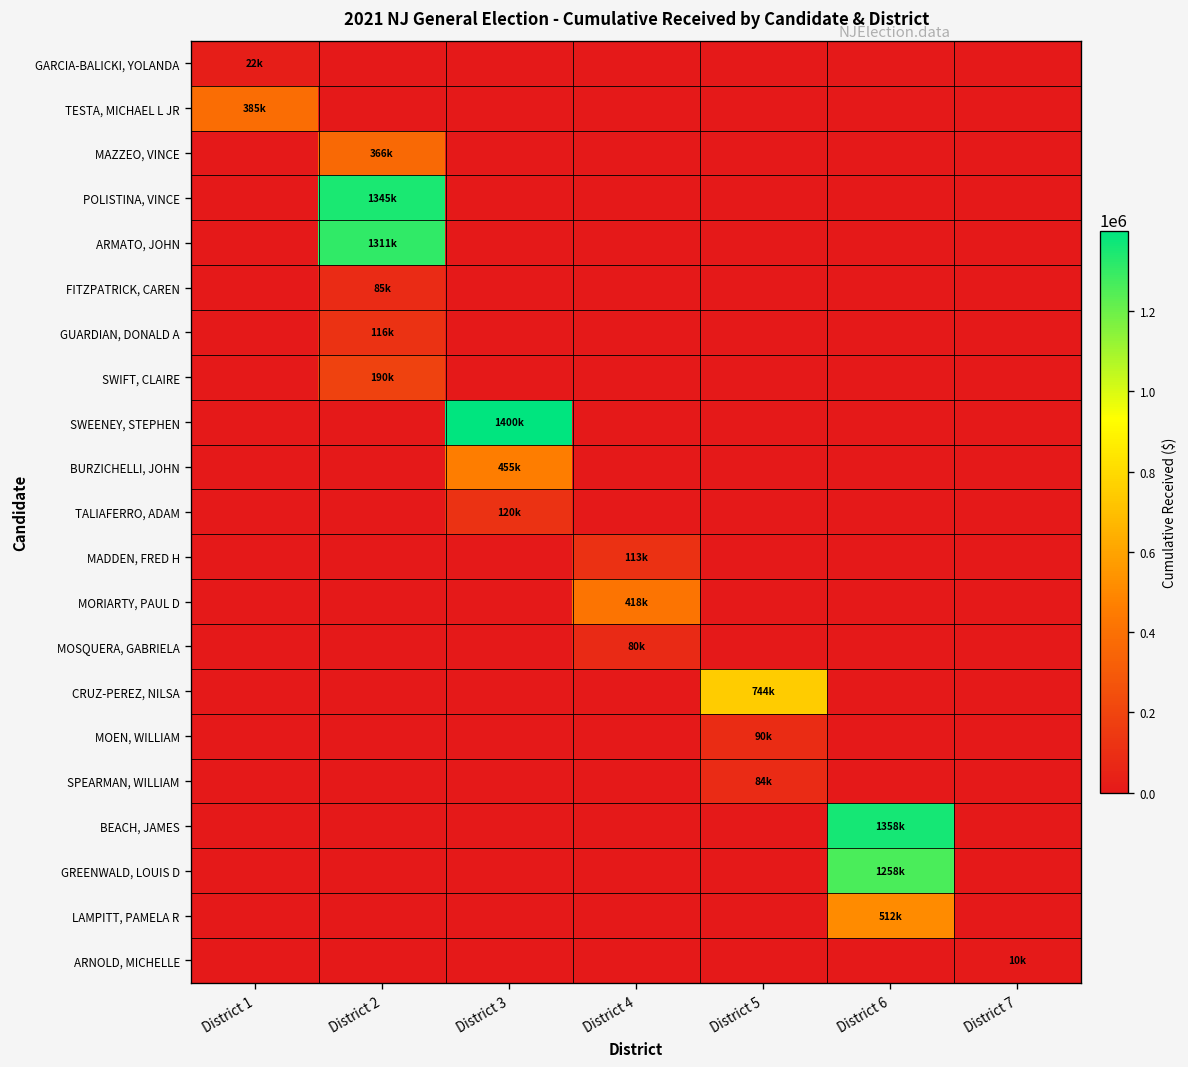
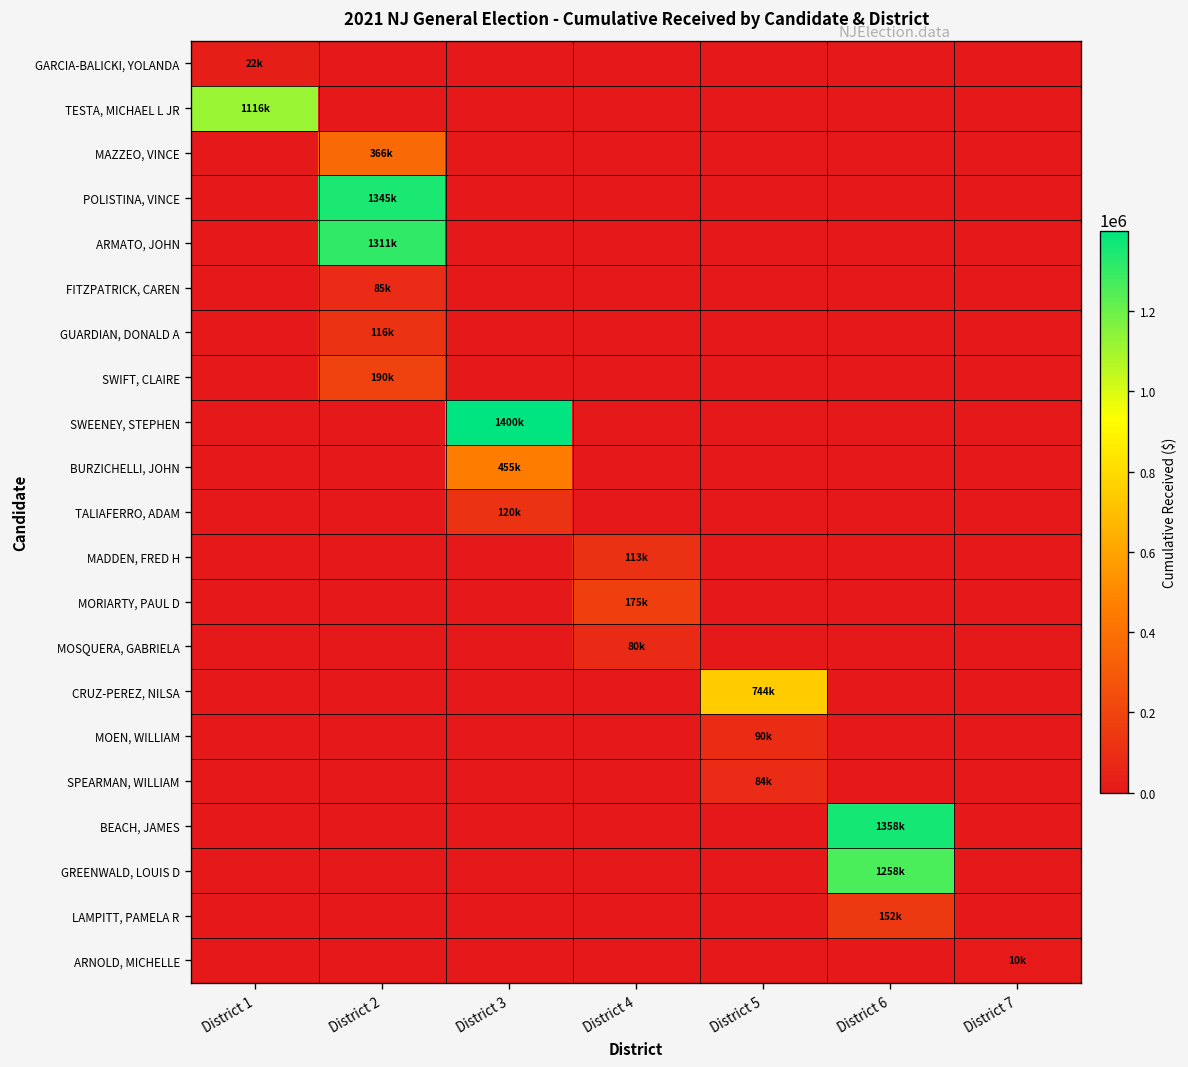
TESTA, MICHAEL L JR, District 1: 385k -> 1116k
MORIARTY, PAUL D, District 4: 418k -> 175k
LAMPITT, PAMELA R, District 6: 512k -> 152k
